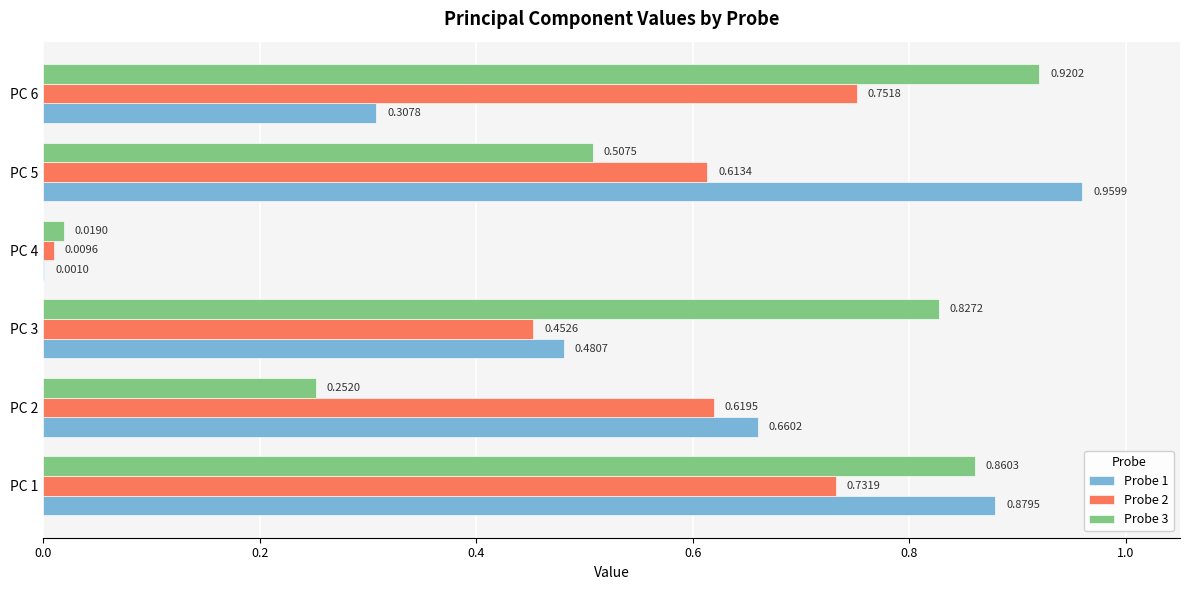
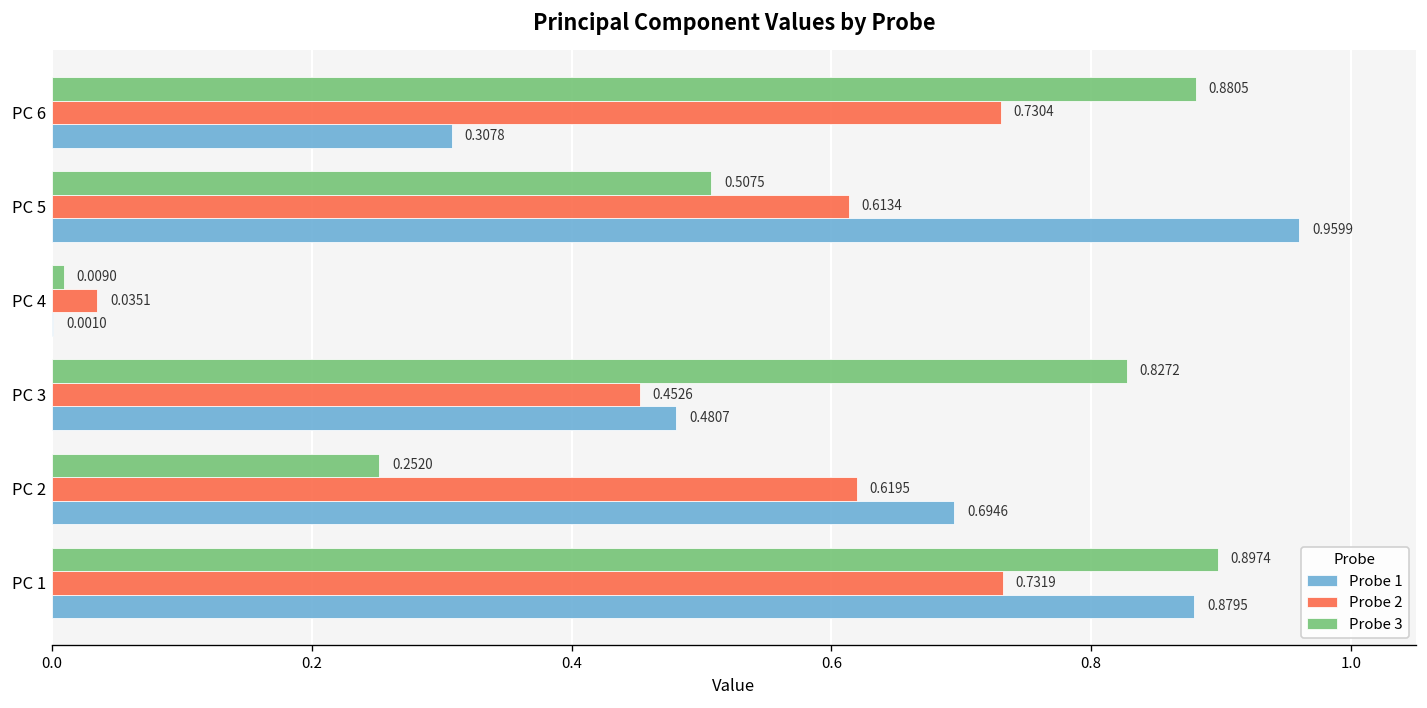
Probe 3, PC 6: 0.9202 -> 0.8805
Probe 2, PC 6: 0.7518 -> 0.7304
Probe 3, PC 4: 0.0190 -> 0.0090
Probe 2, PC 4: 0.0096 -> 0.0351
Probe 1, PC 2: 0.6602 -> 0.6946
Probe 3, PC 1: 0.8603 -> 0.8974
